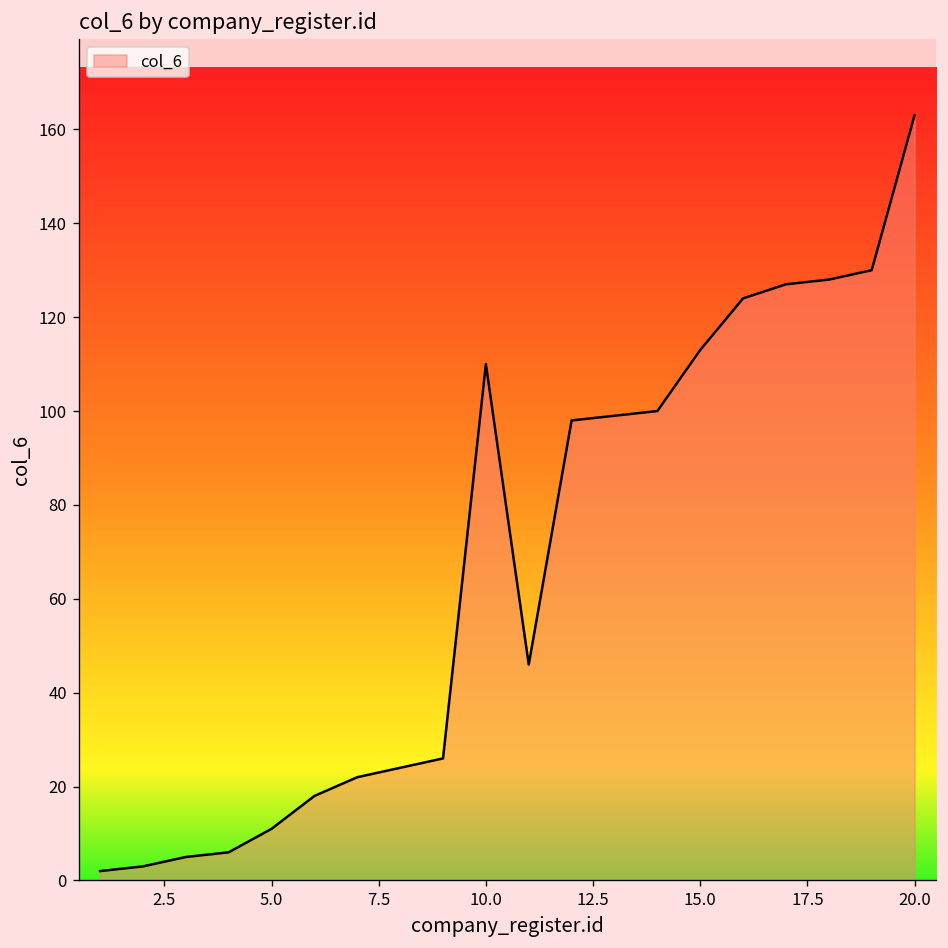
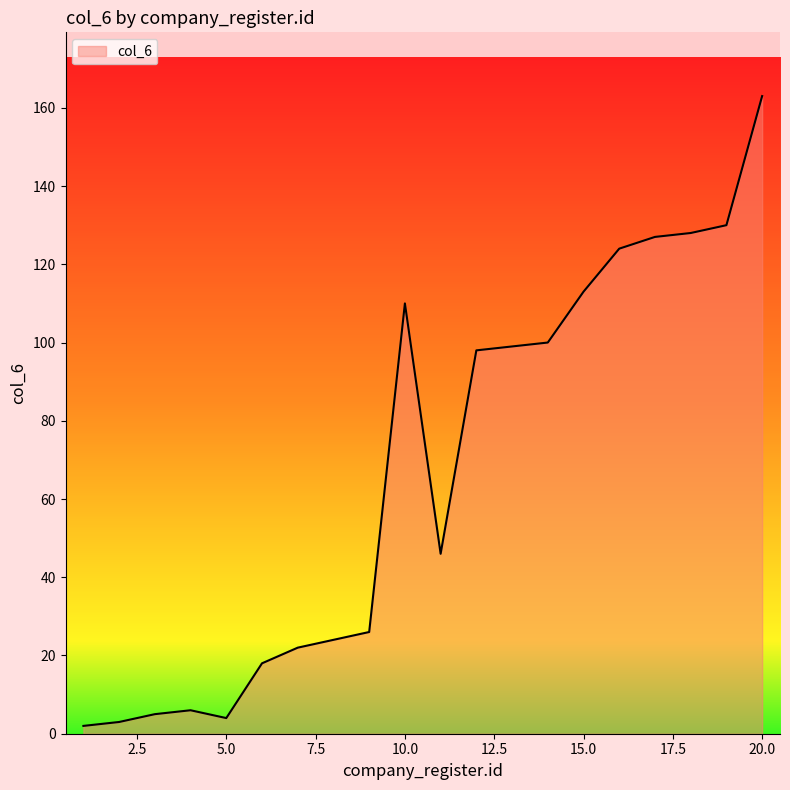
5.0: 11 -> 4
